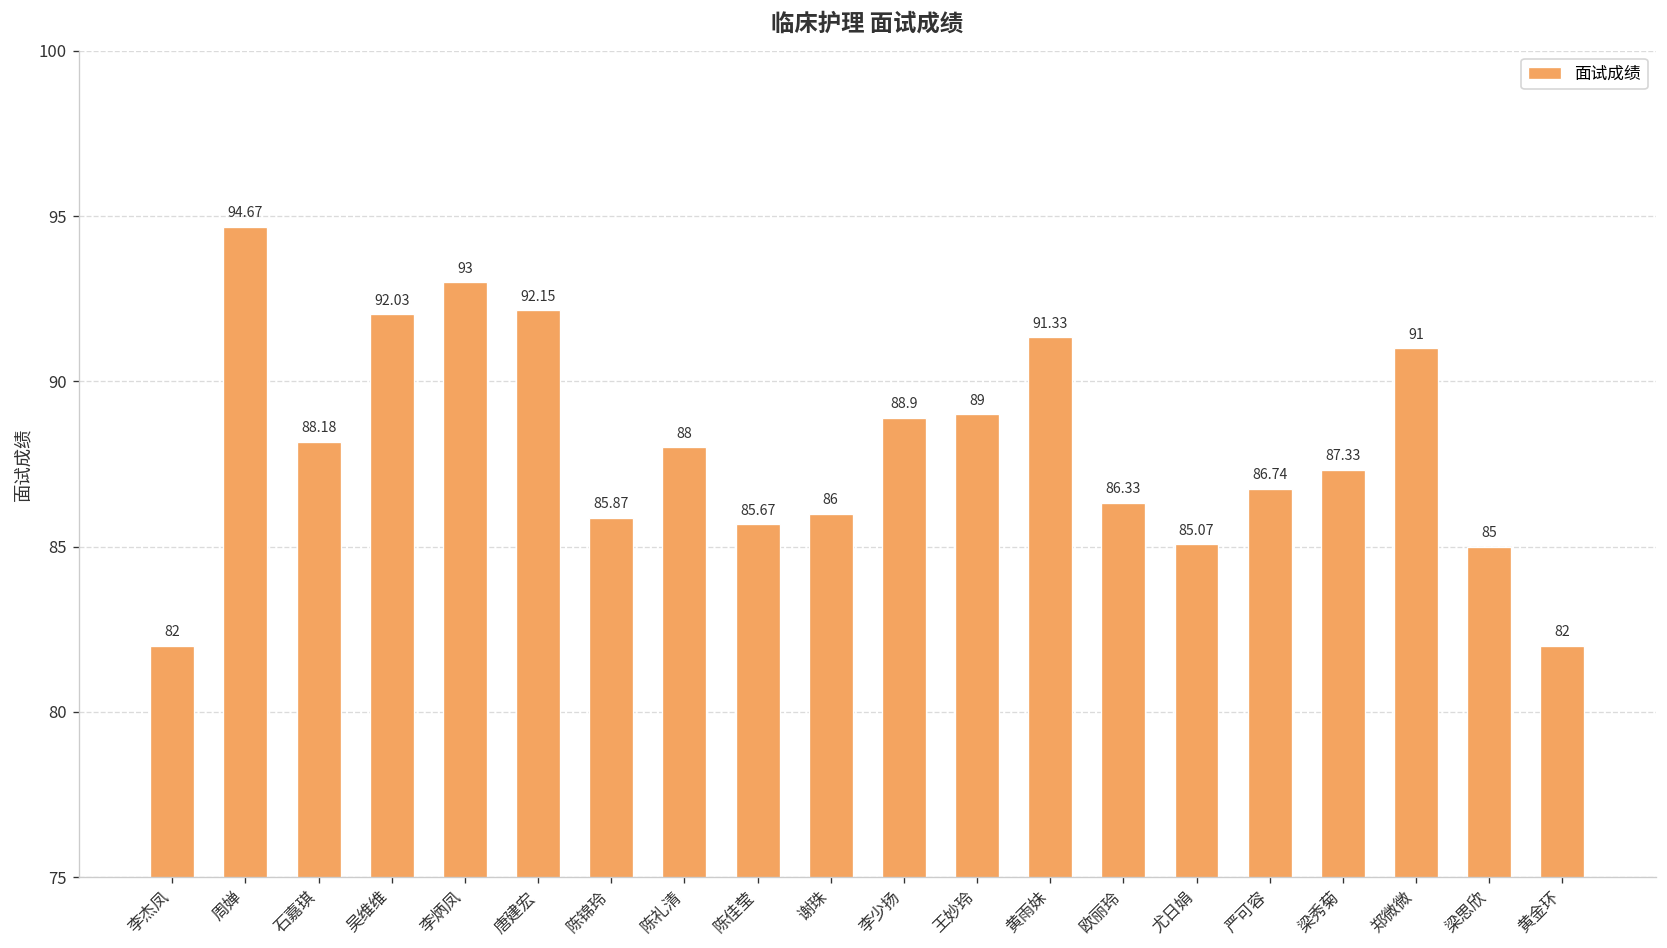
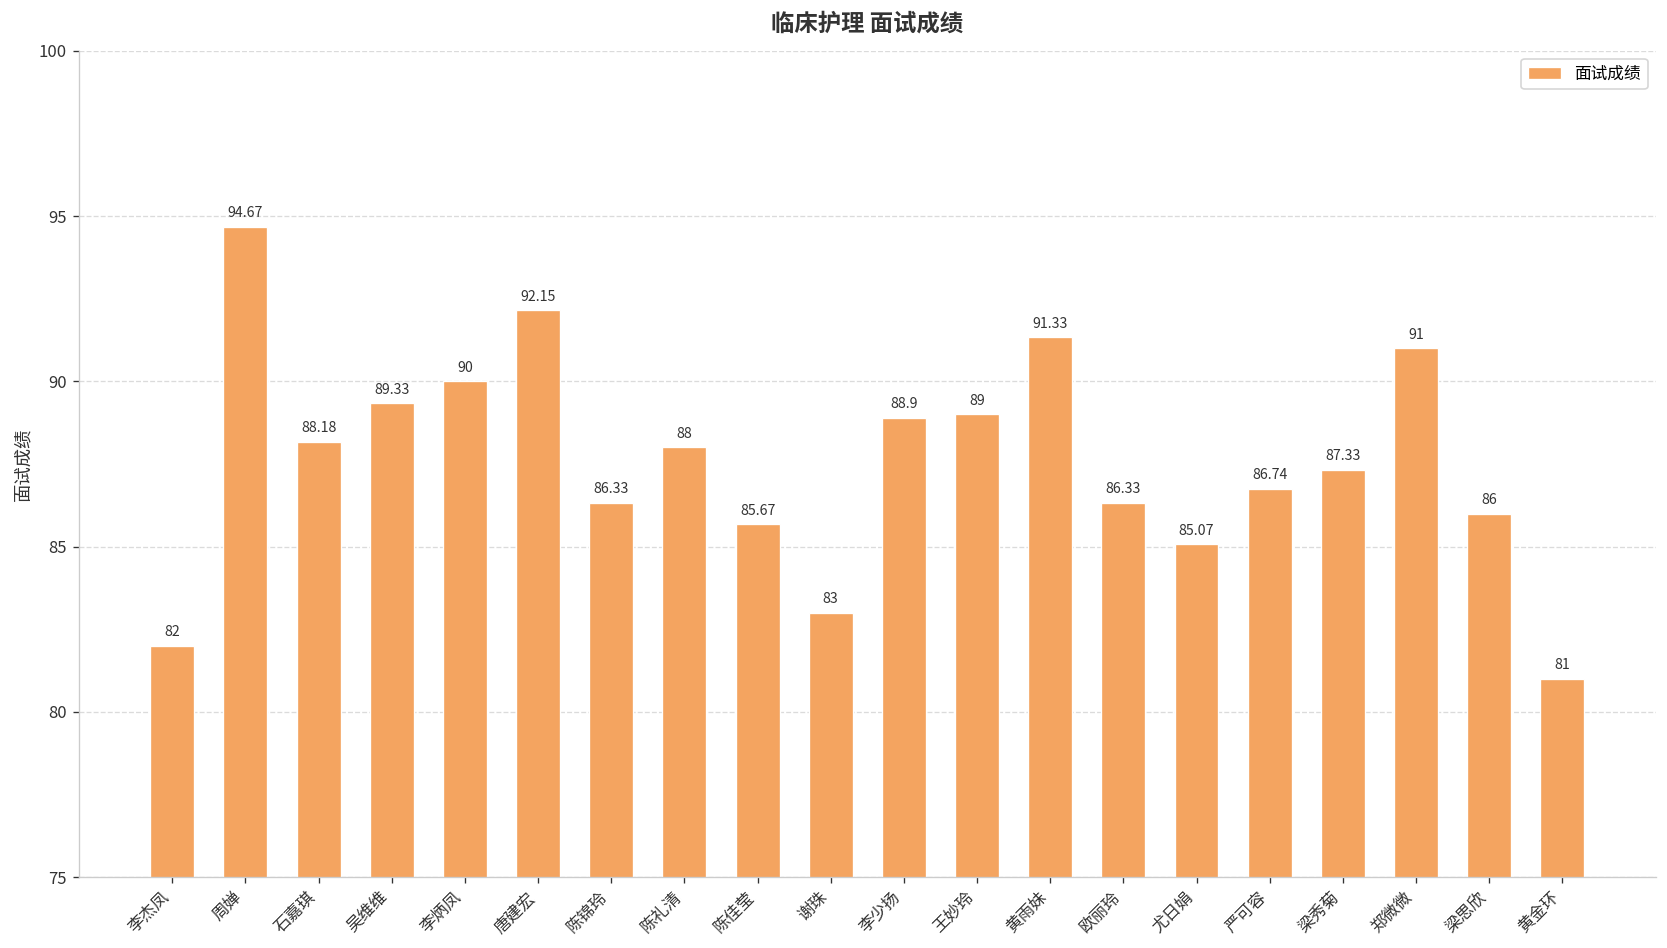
吴维维: 92.03 -> 89.33
李炳凤: 93 -> 90
陈锦玲: 85.87 -> 86.33
谢珠: 86 -> 83
梁思欣: 85 -> 86
黄金环: 82 -> 81
